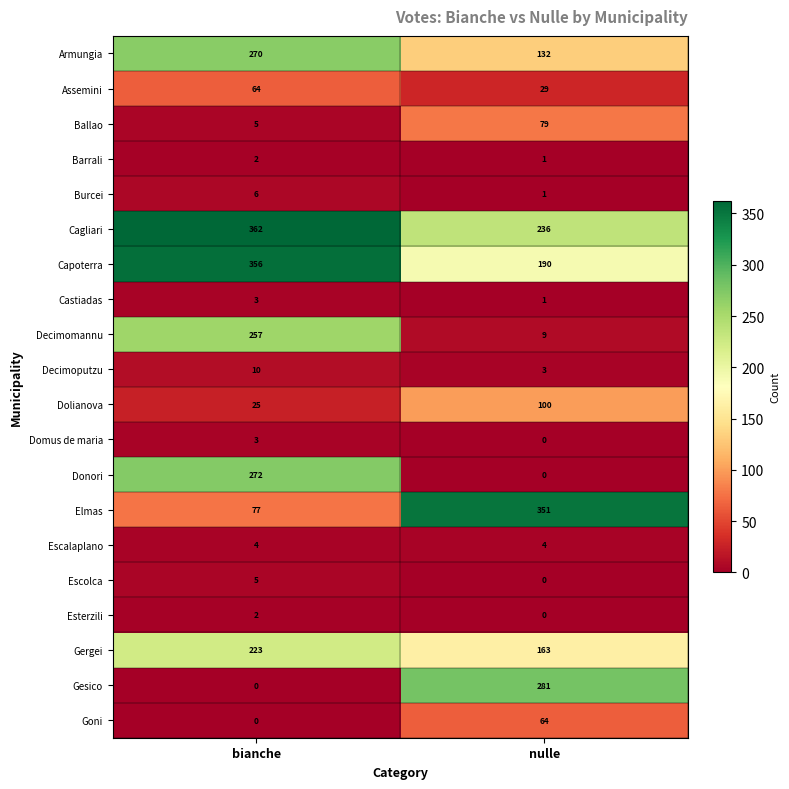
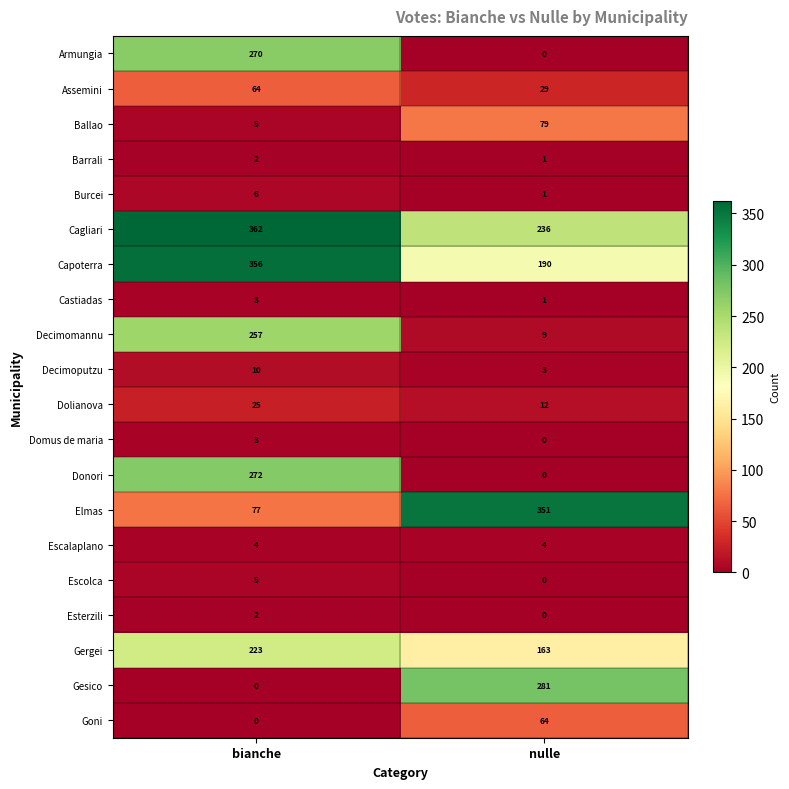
Armungia, nulle: 132 -> 0
Dolianova, nulle: 100 -> 12
